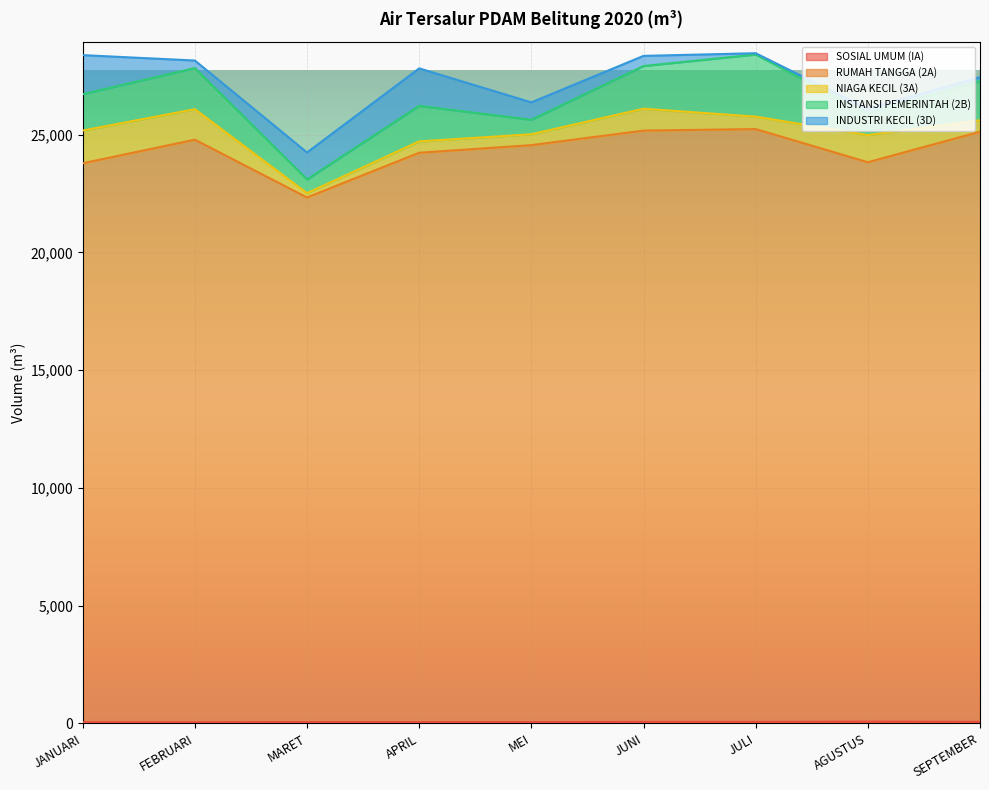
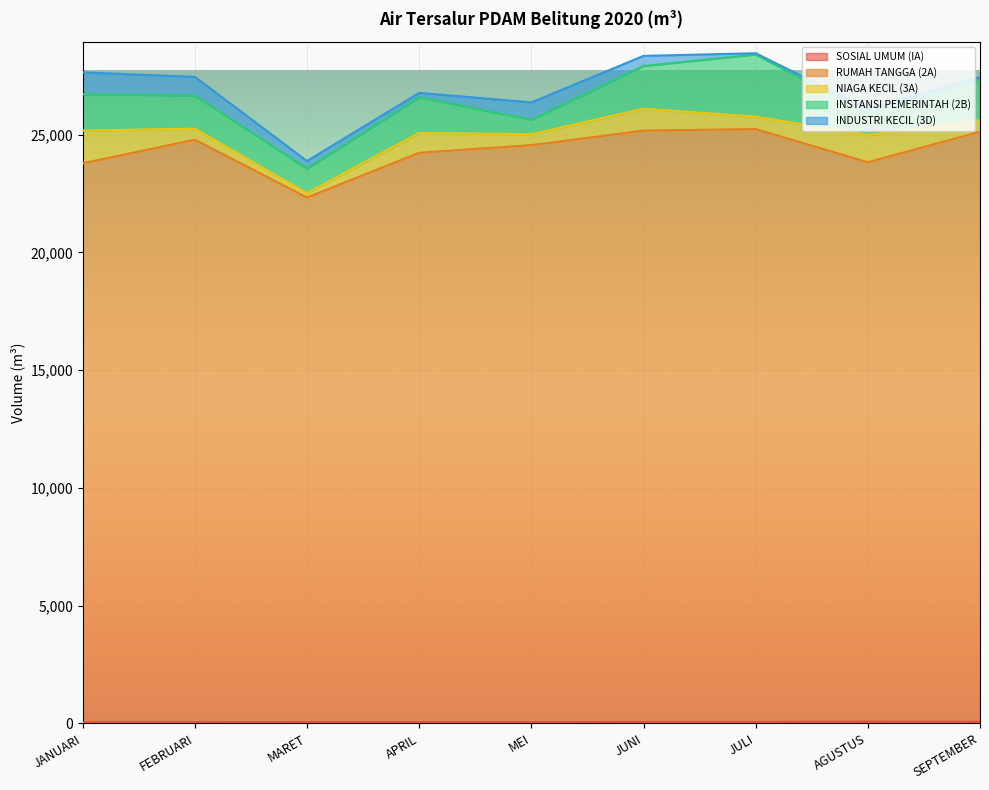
INDUSTRI KECIL (3D), JANUARI: 1,700 -> 900
NIAGA KECIL (3A), FEBRUARI: 1,300 -> 500
INSTANSI PEMERINTAH (2B), FEBRUARI: 1,700 -> 1,400
INDUSTRI KECIL (3D), FEBRUARI: 300 -> 800
INSTANSI PEMERINTAH (2B), MARET: 600 -> 1,000
INDUSTRI KECIL (3D), MARET: 1,100 -> 300
NIAGA KECIL (3A), APRIL: 500 -> 800
INDUSTRI KECIL (3D), APRIL: 1,600 -> 200
